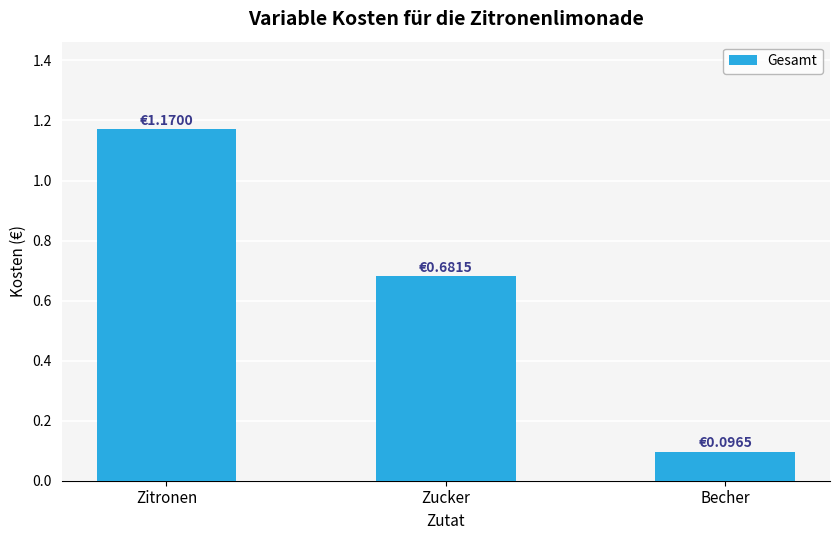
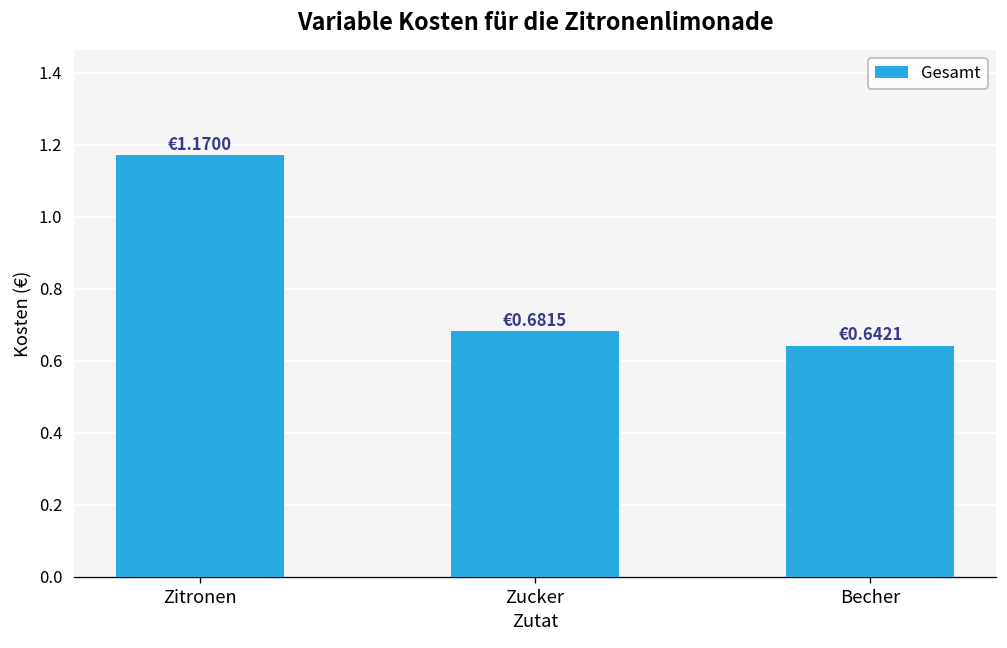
Becher: €0.0965 -> €0.6421
